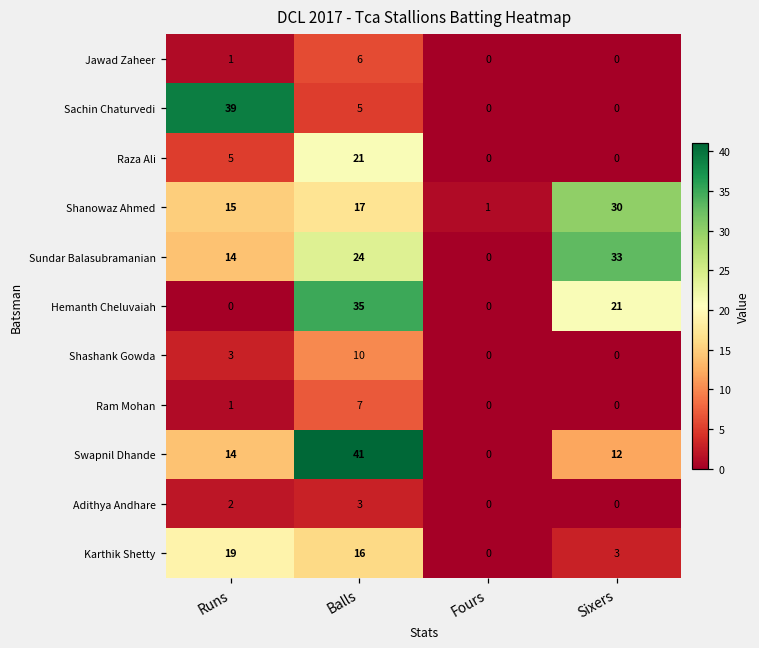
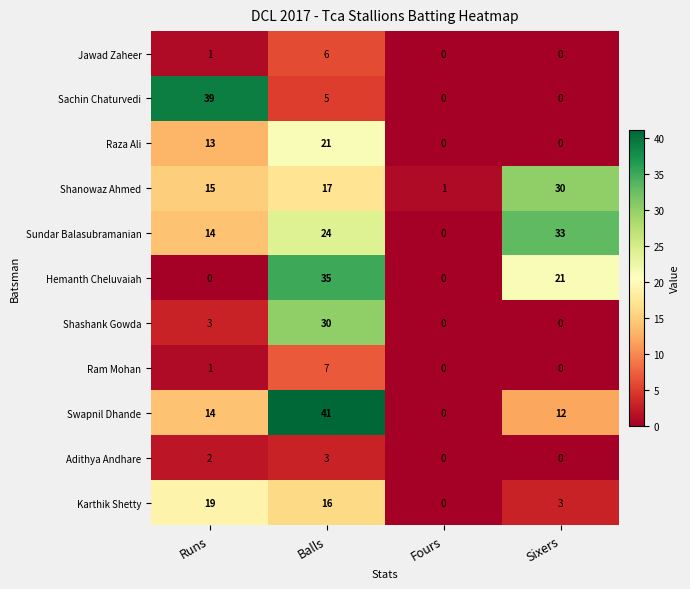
Raza Ali, Runs: 5 -> 13
Shashank Gowda, Balls: 10 -> 30
